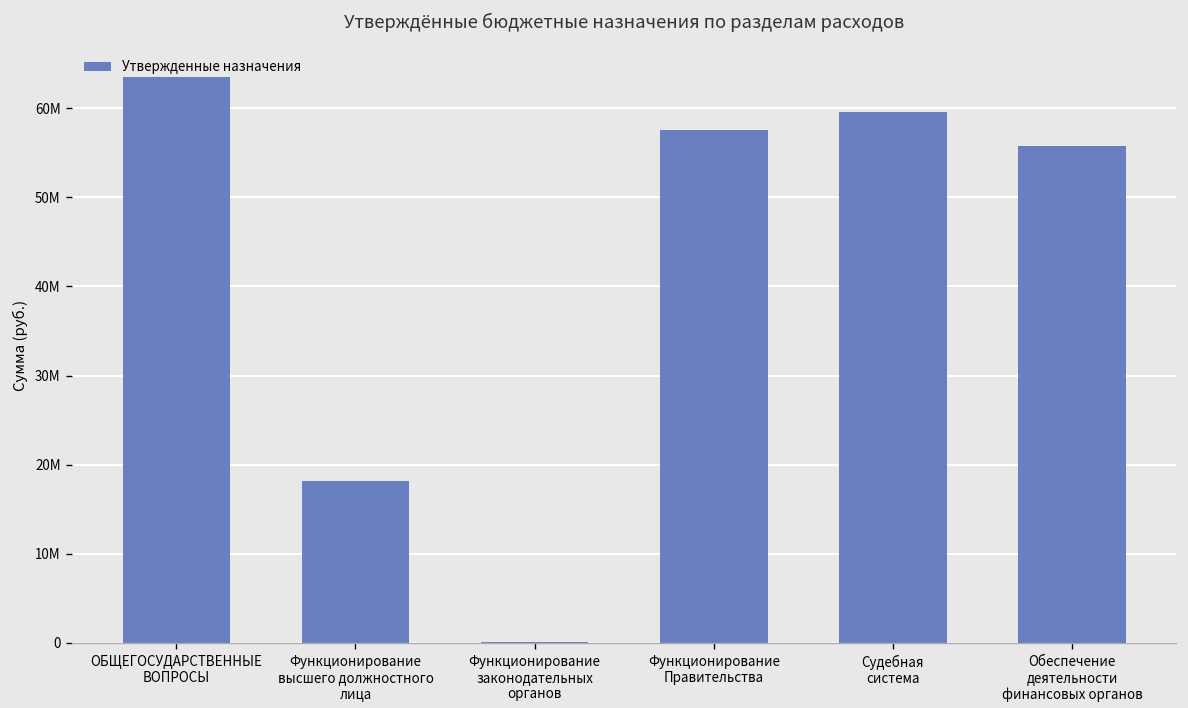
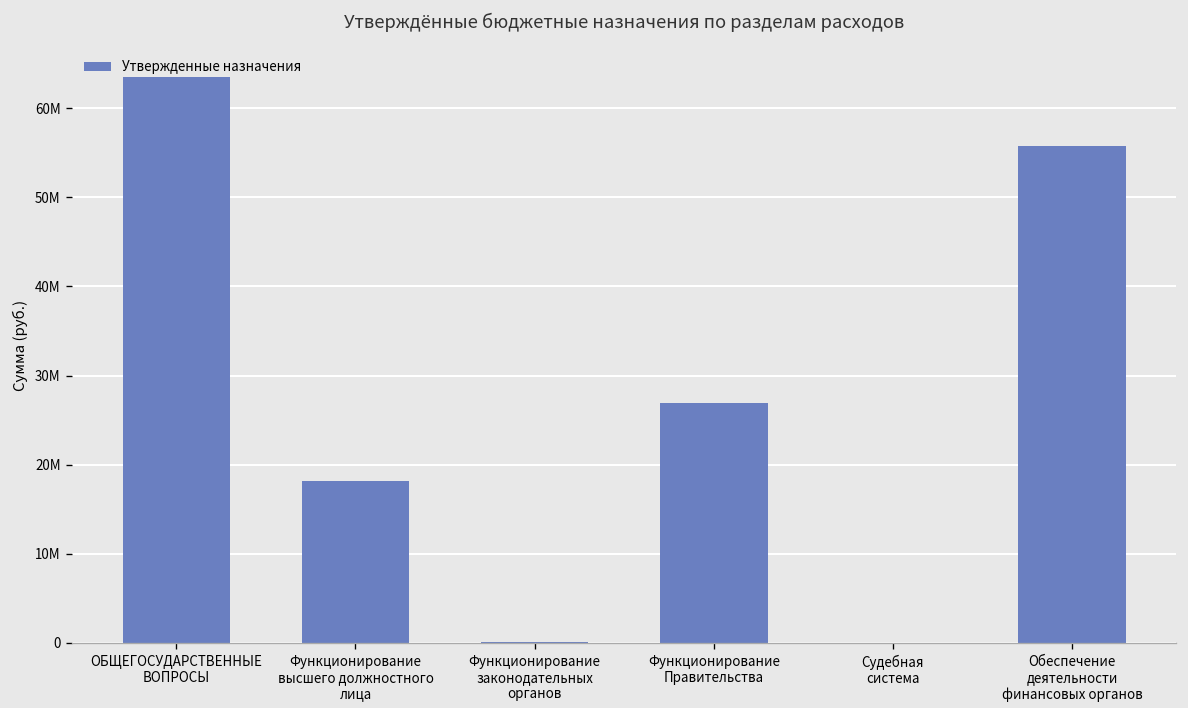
Функционирование Правительства: 58000000 -> 27000000
Судебная система: 60000000 -> 0
